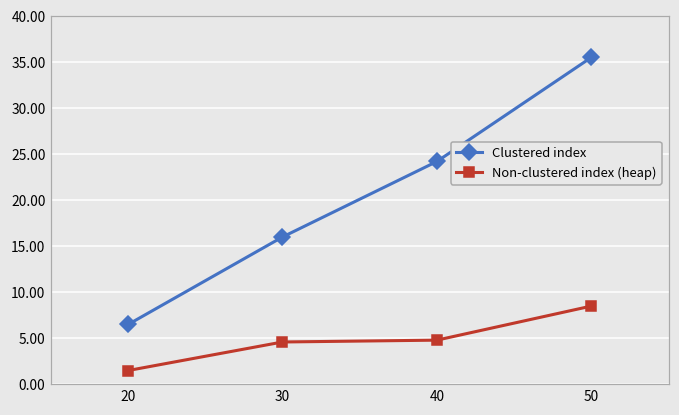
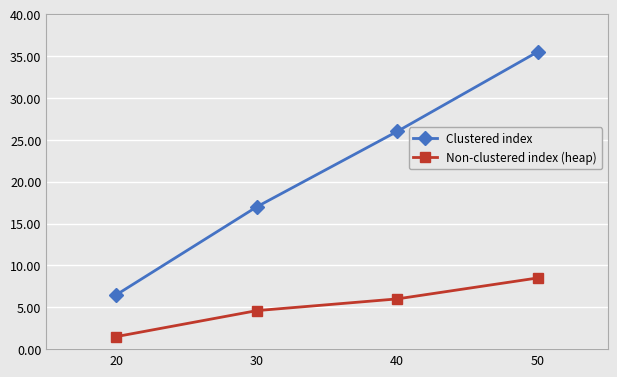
Clustered index, 30: 16 -> 17
Clustered index, 40: 24 -> 26
Non-clustered index (heap), 40: 5 -> 6
